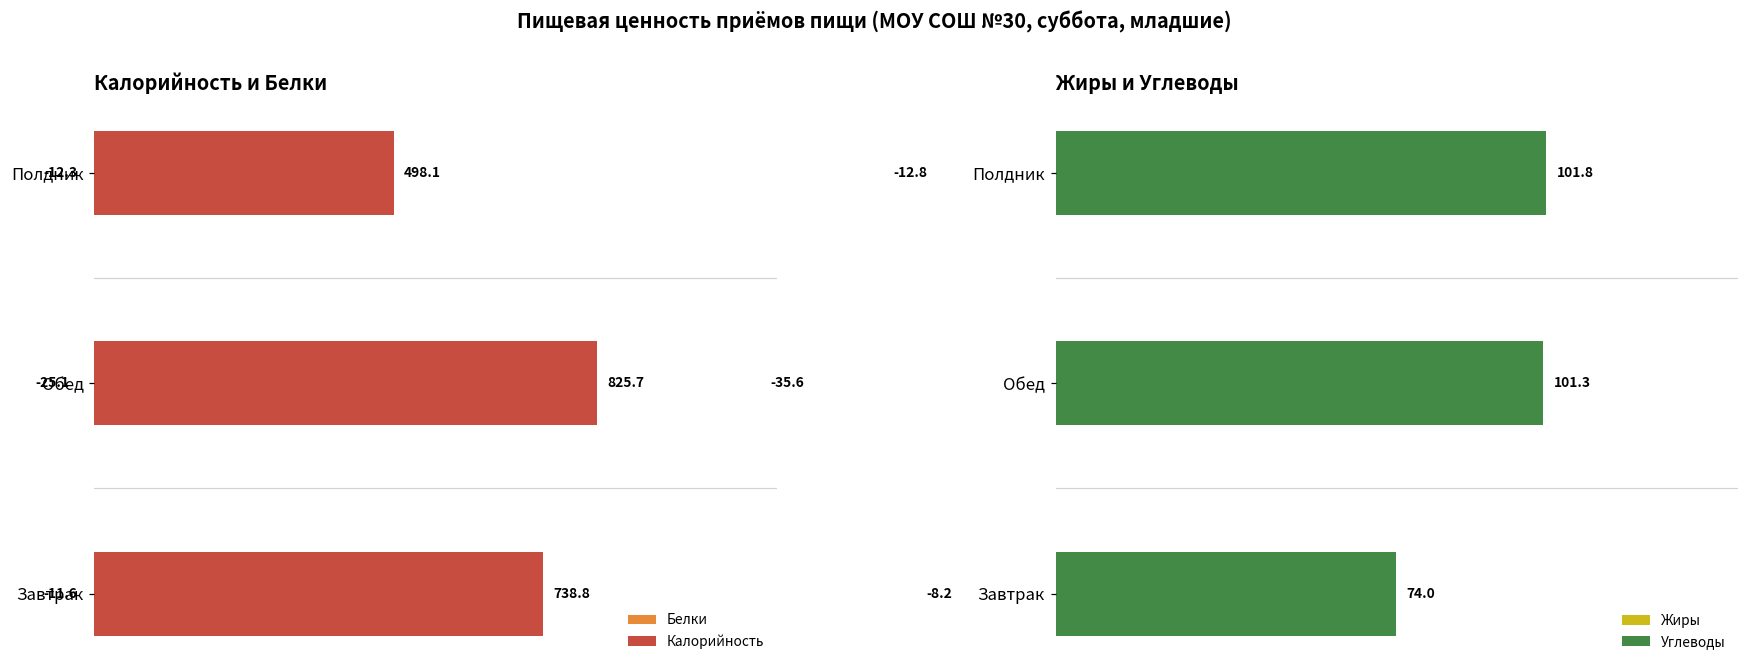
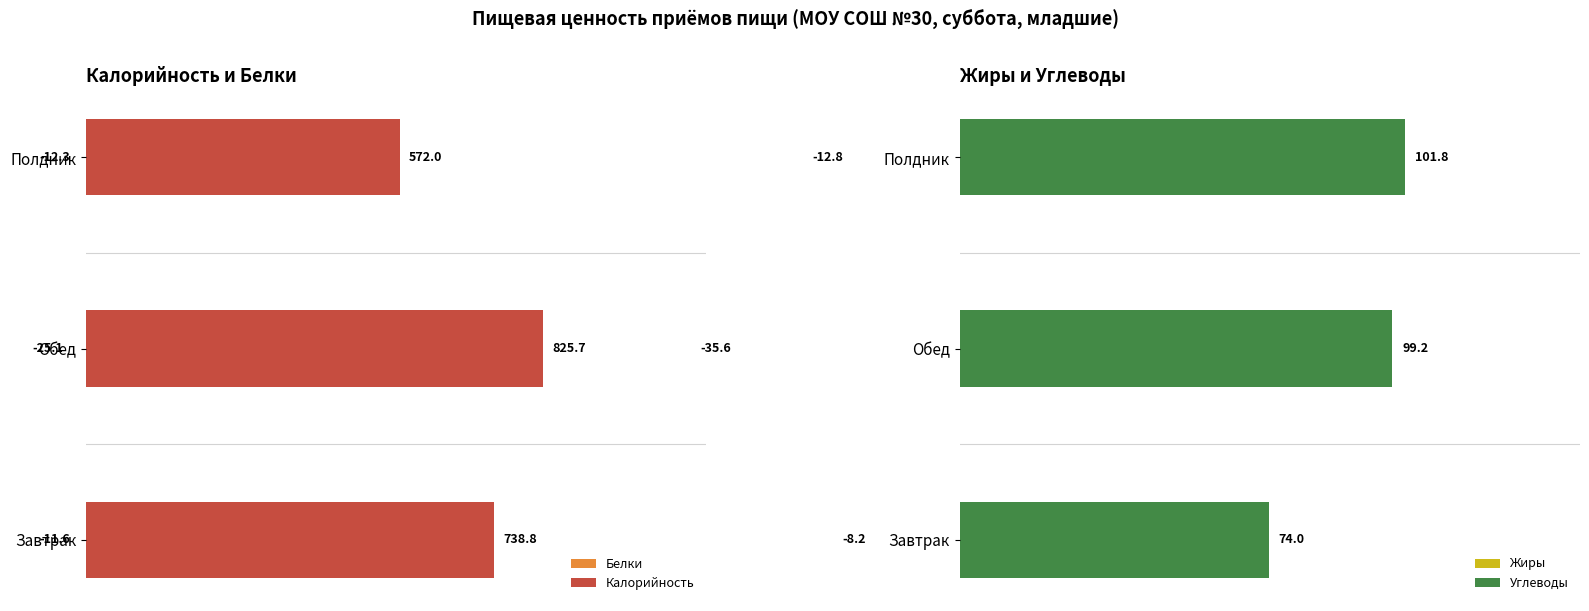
Калорийность и Белки, Калорийность, Полдник: 498.1 -> 572.0
Жиры и Углеводы, Углеводы, Обед: 101.3 -> 99.2
